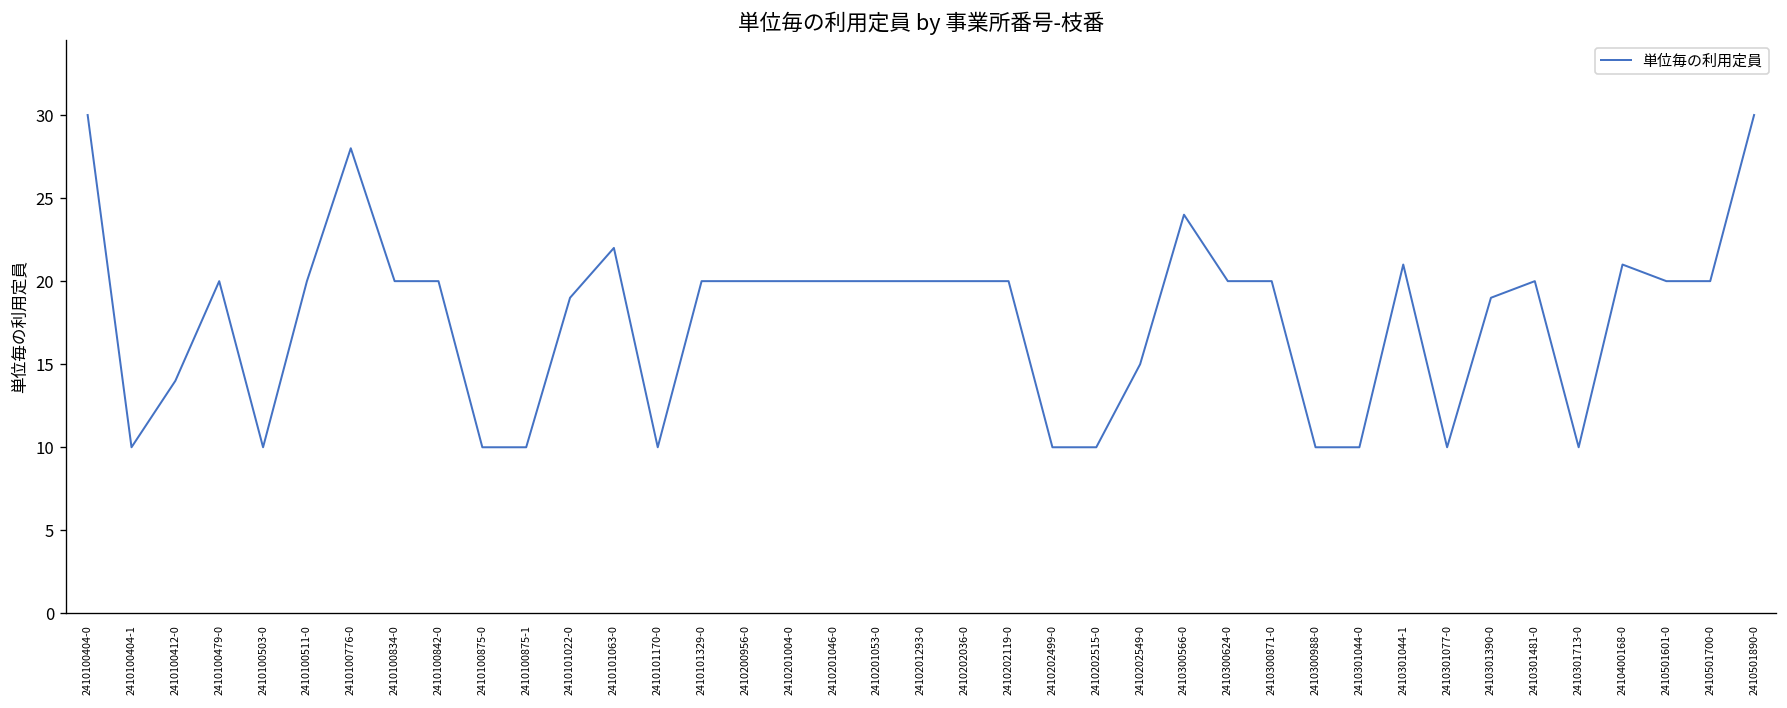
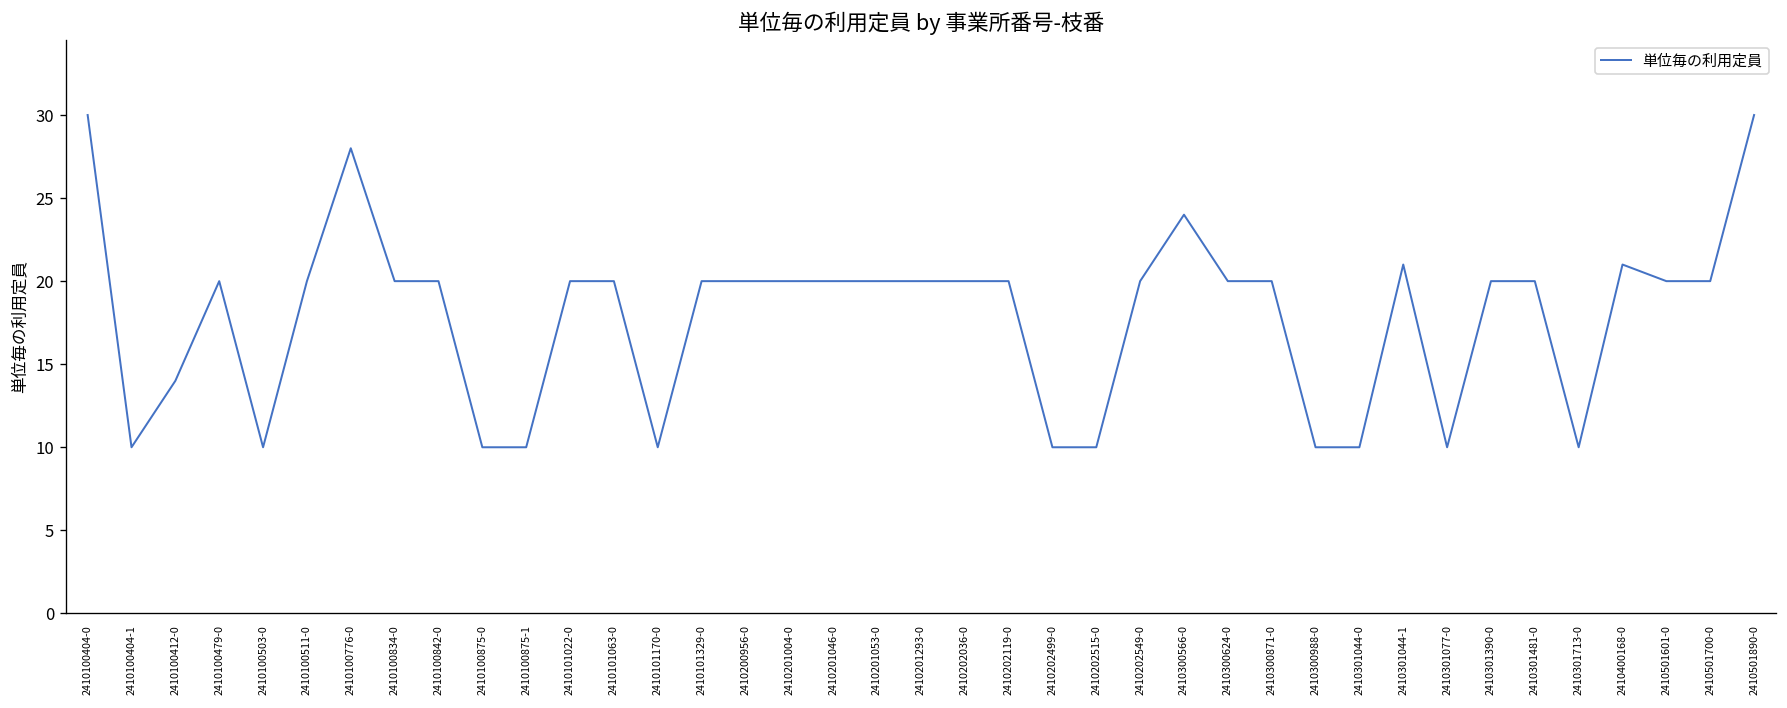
2410101022-0: 19 -> 20
2410101063-0: 22 -> 20
2410202549-0: 15 -> 20
2410301390-0: 19 -> 20
